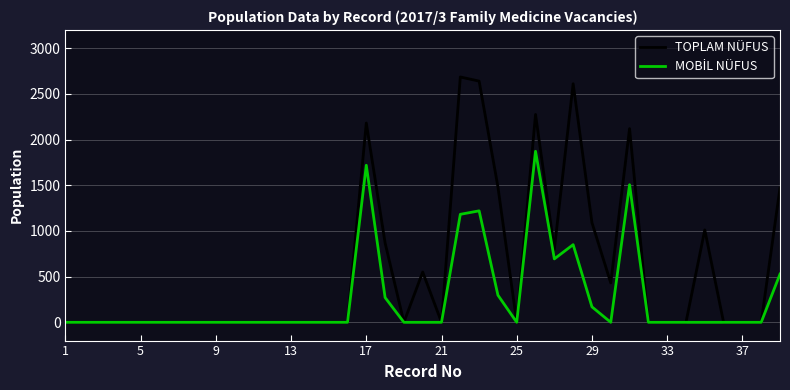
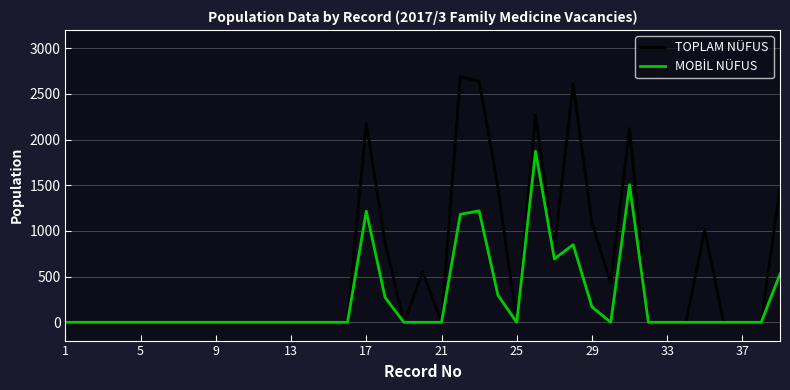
MOBİL NÜFUS, 17: 1700 -> 1200
